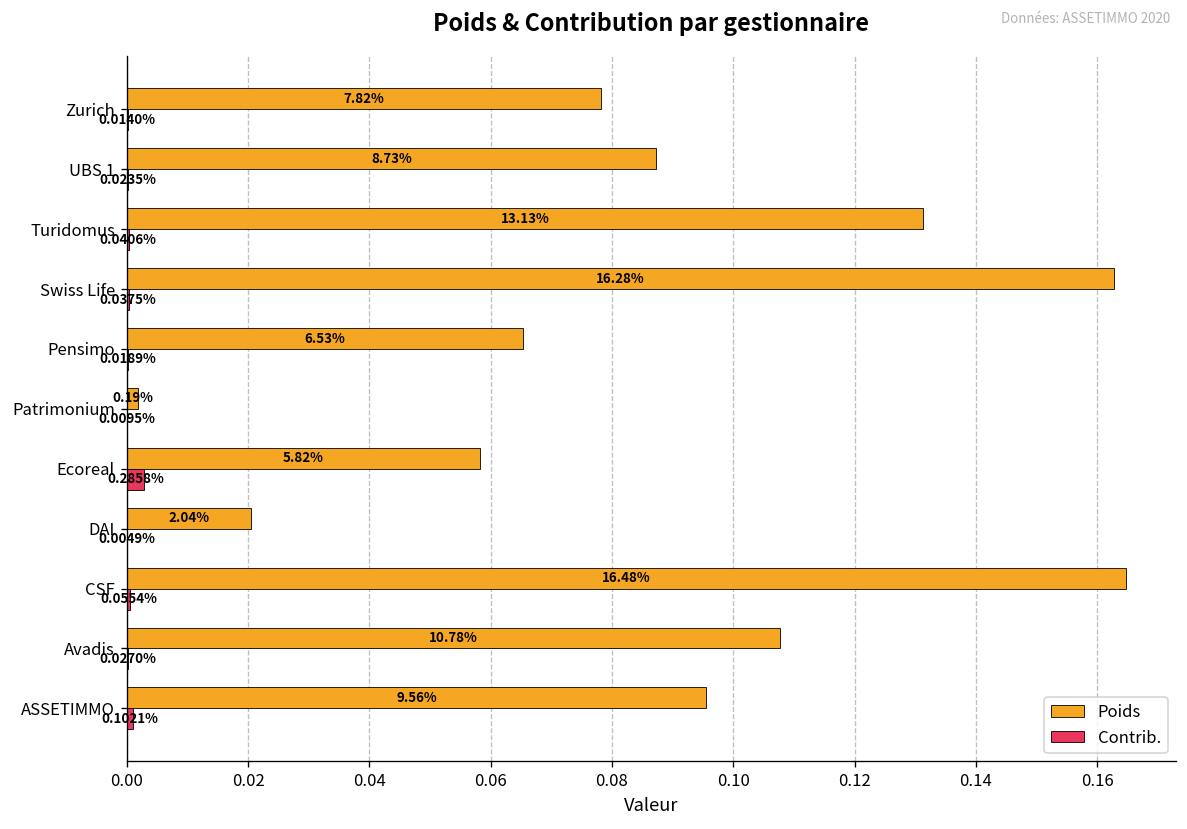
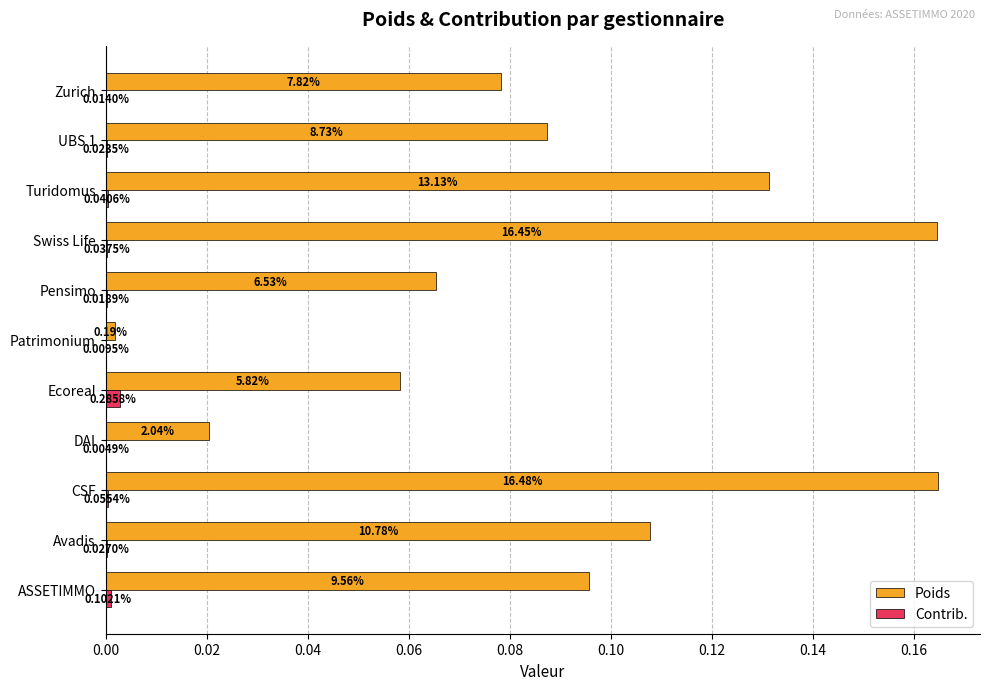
Poids, Swiss Life: 16.28% -> 16.45%
